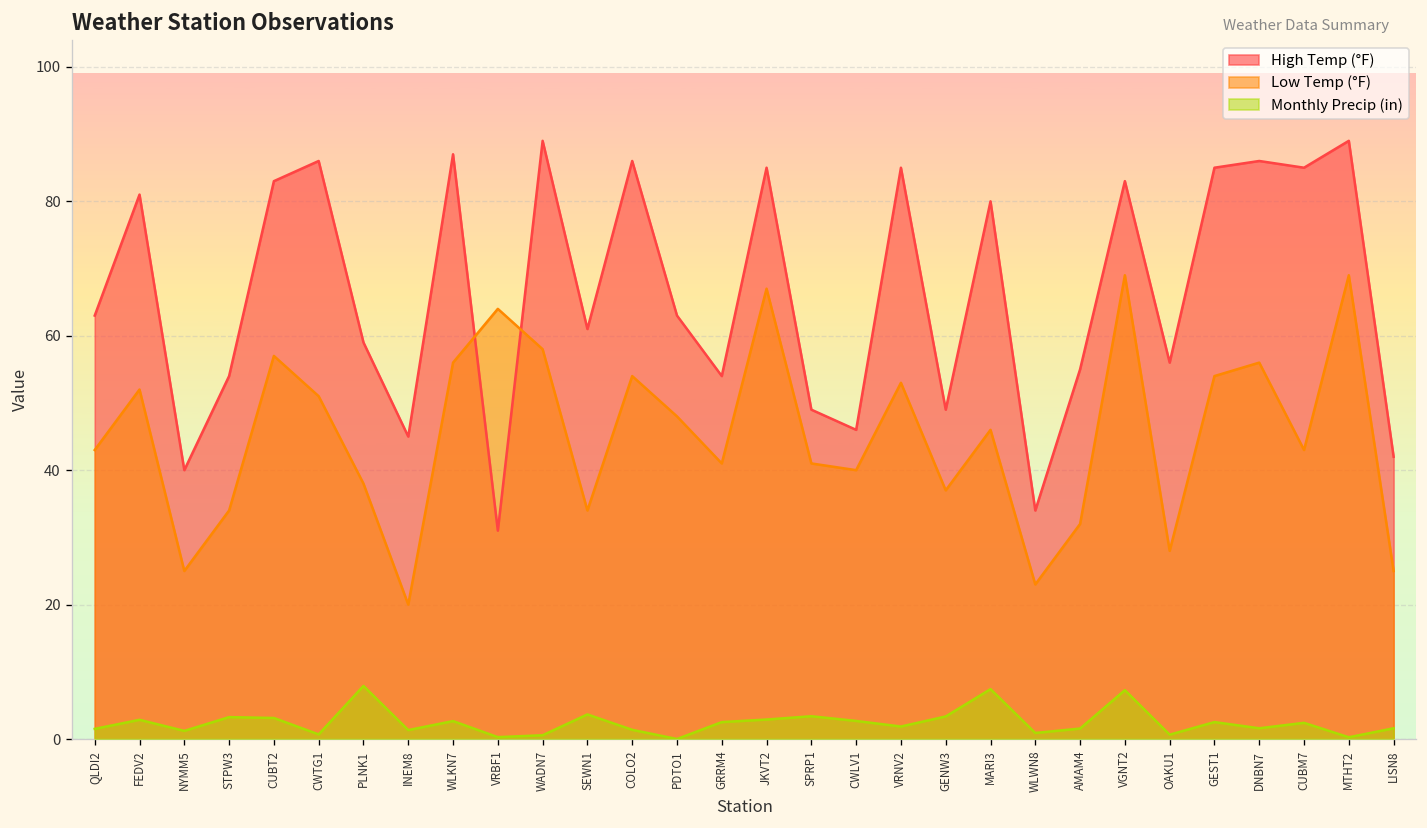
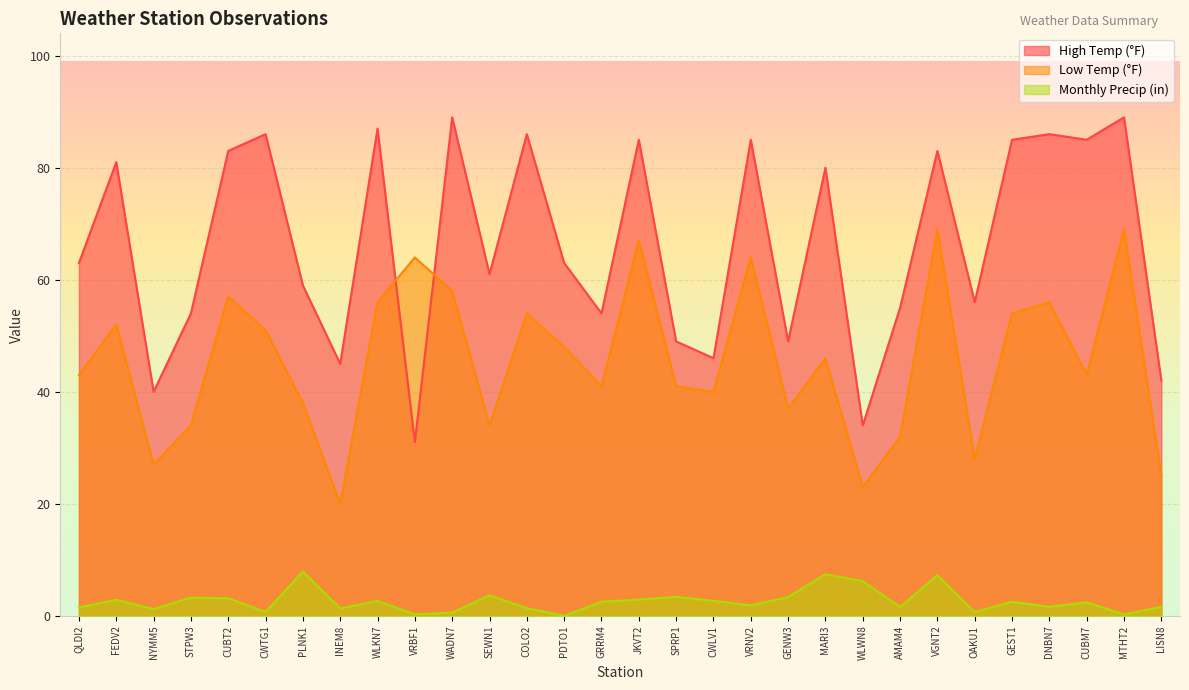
Low Temp (°F), NYMM5: 25 -> 27
Low Temp (°F), VRNV2: 53 -> 64
Monthly Precip (in), WLWN8: 1 -> 6
